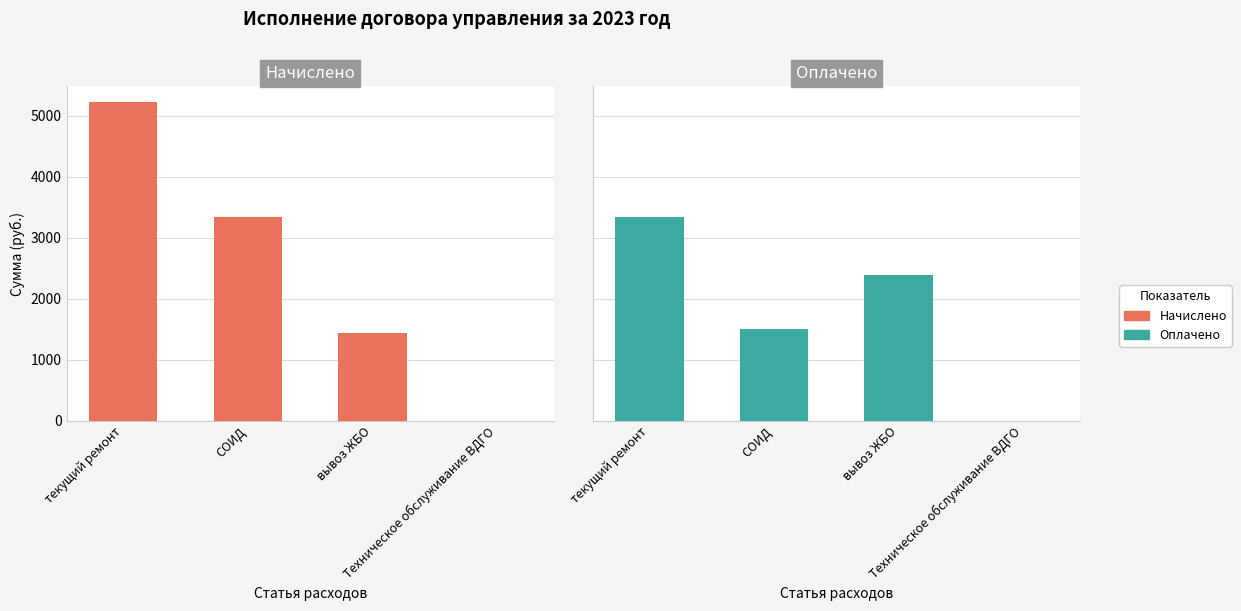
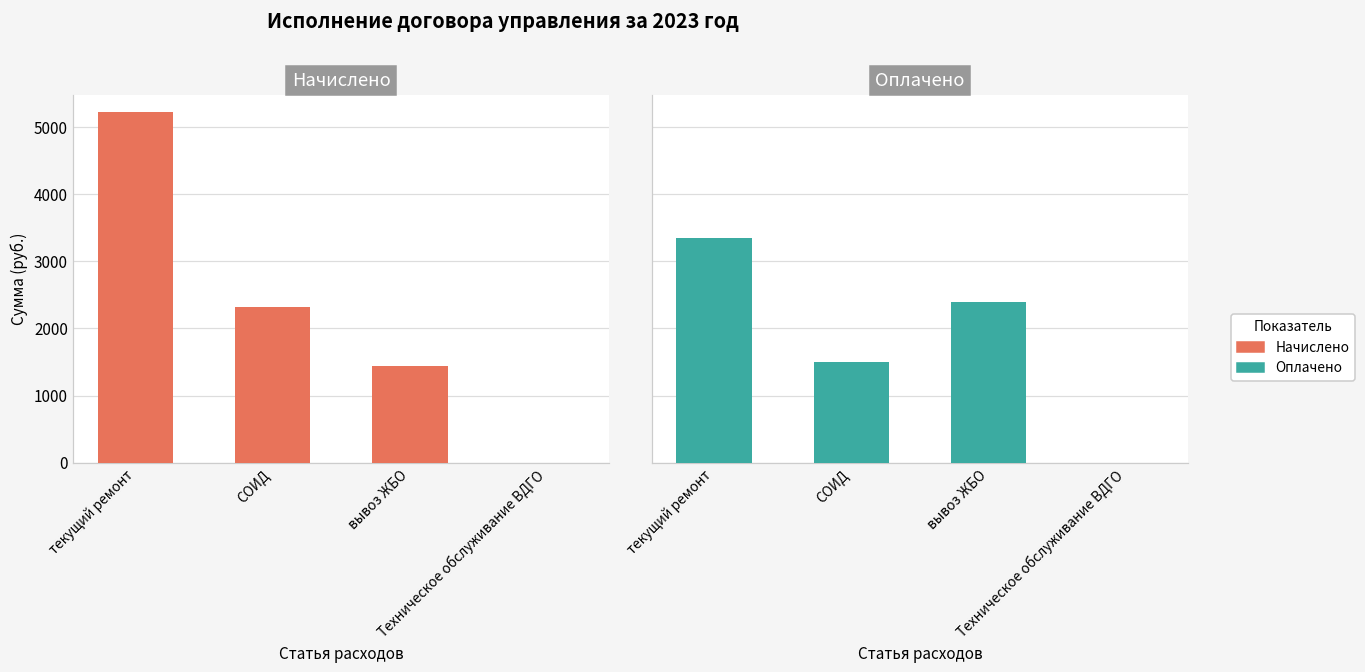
Начислено, СОИД: 3300 -> 2300
